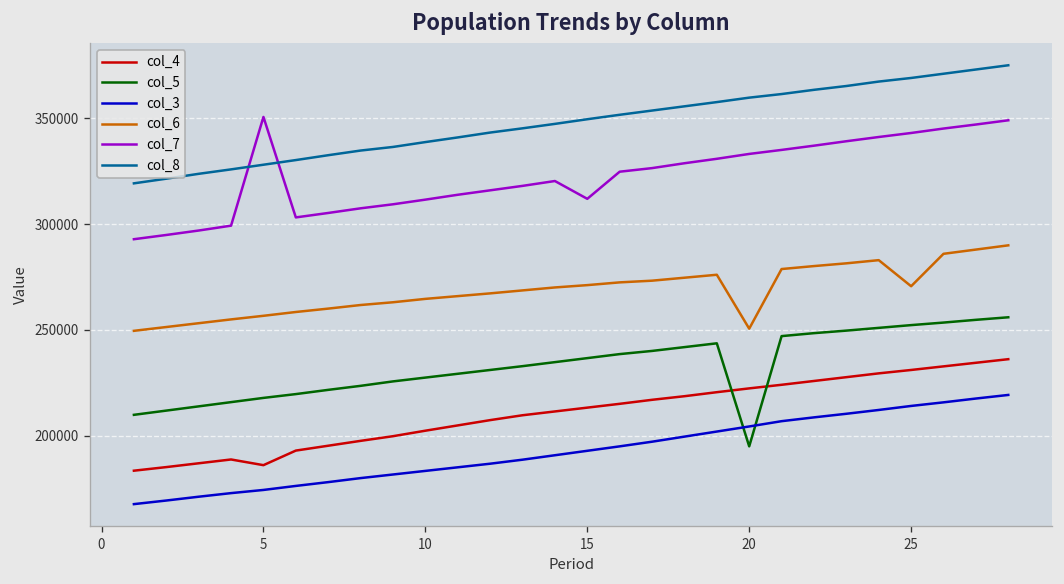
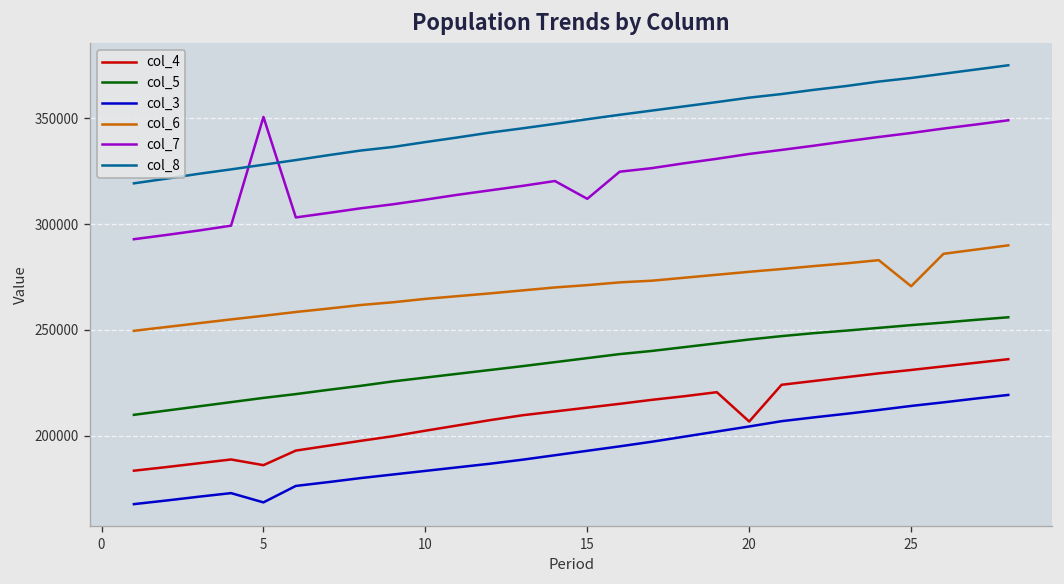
col_3, 5: 174000 -> 169000
col_4, 20: 222000 -> 207000
col_5, 20: 195000 -> 246000
col_6, 20: 251000 -> 278000
